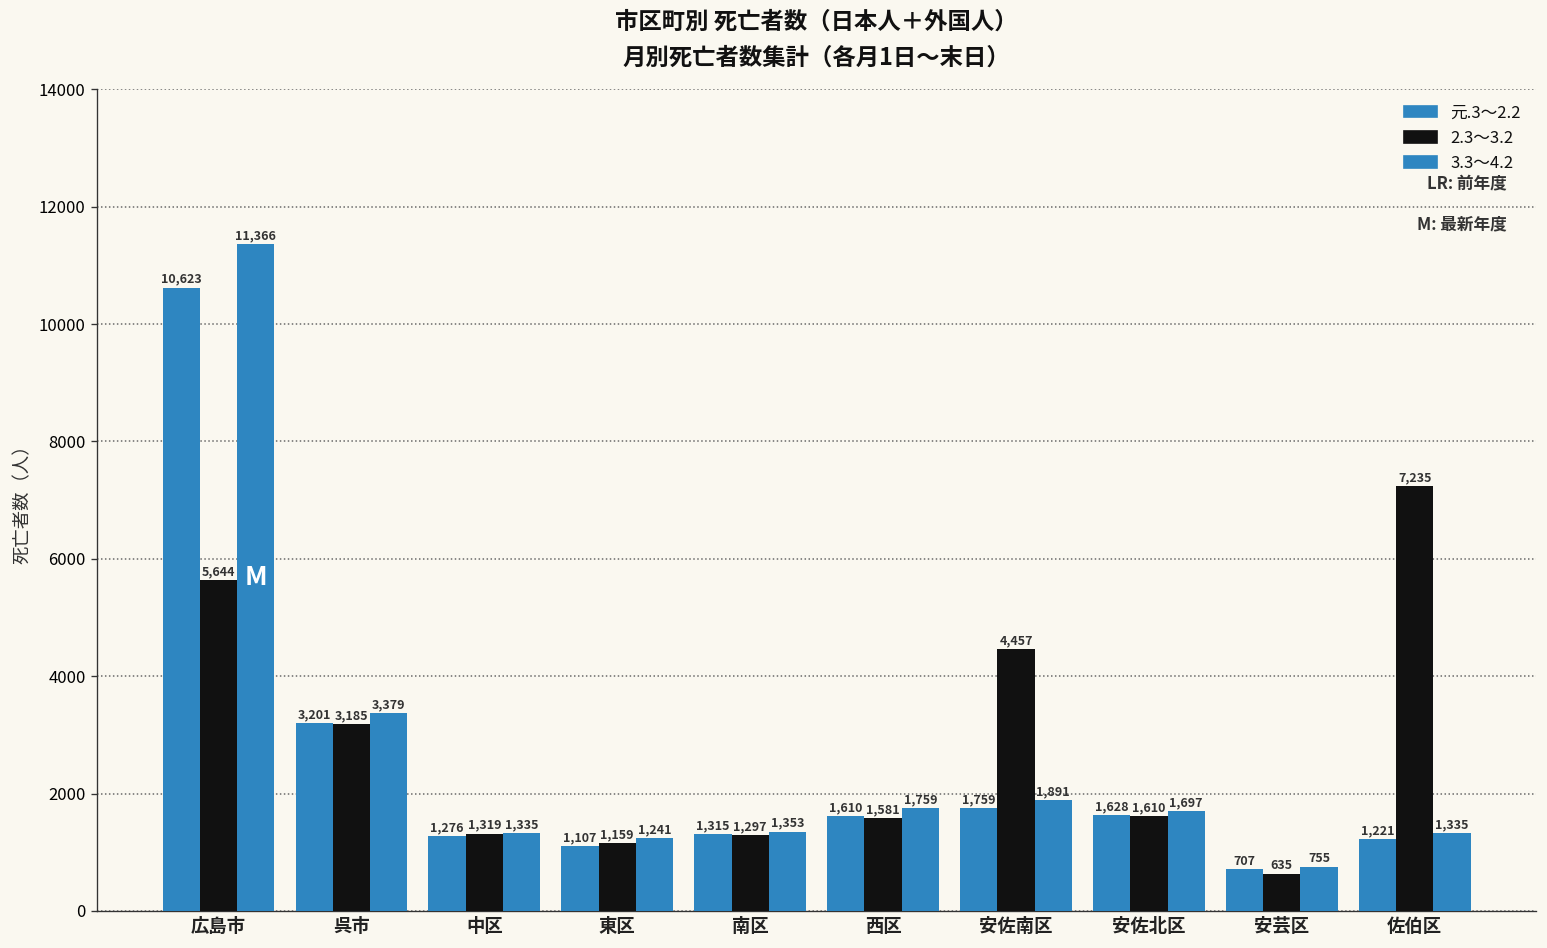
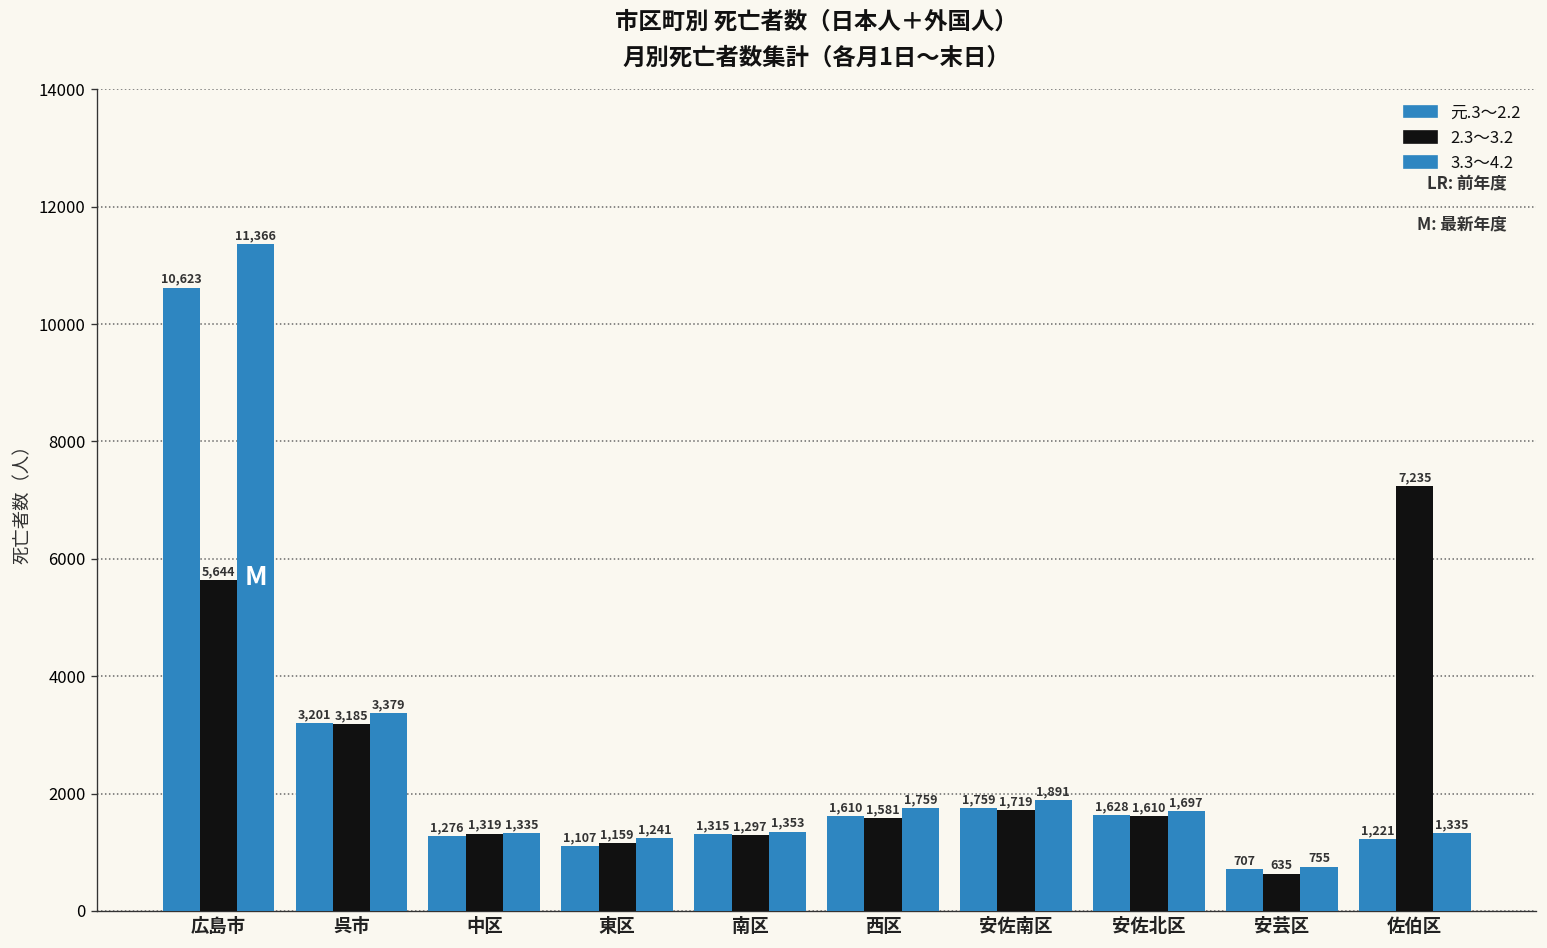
2.3～3.2, 安佐南区: 4,457 -> 1,719
